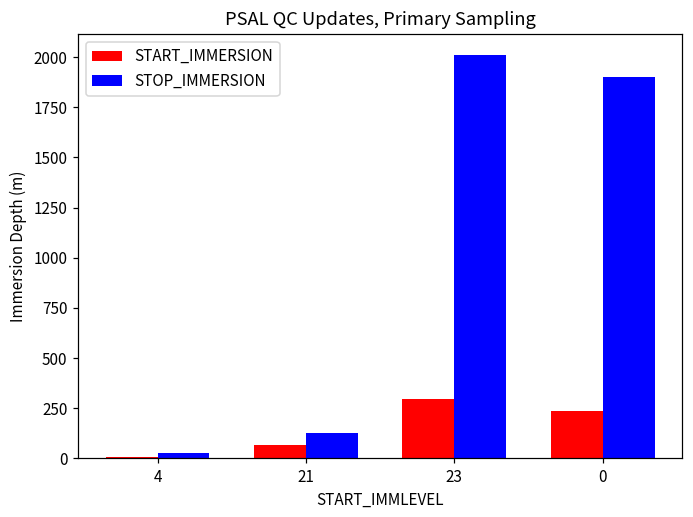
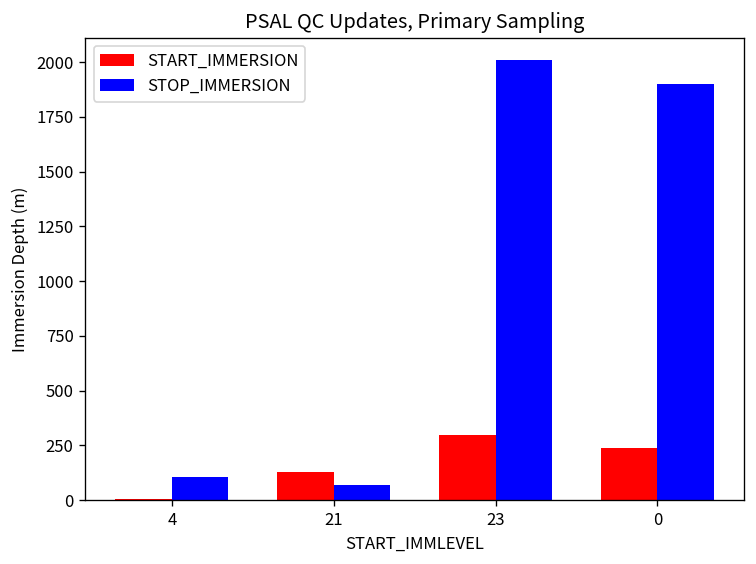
STOP_IMMERSION, 4: 30 -> 110
START_IMMERSION, 21: 70 -> 130
STOP_IMMERSION, 21: 130 -> 70
